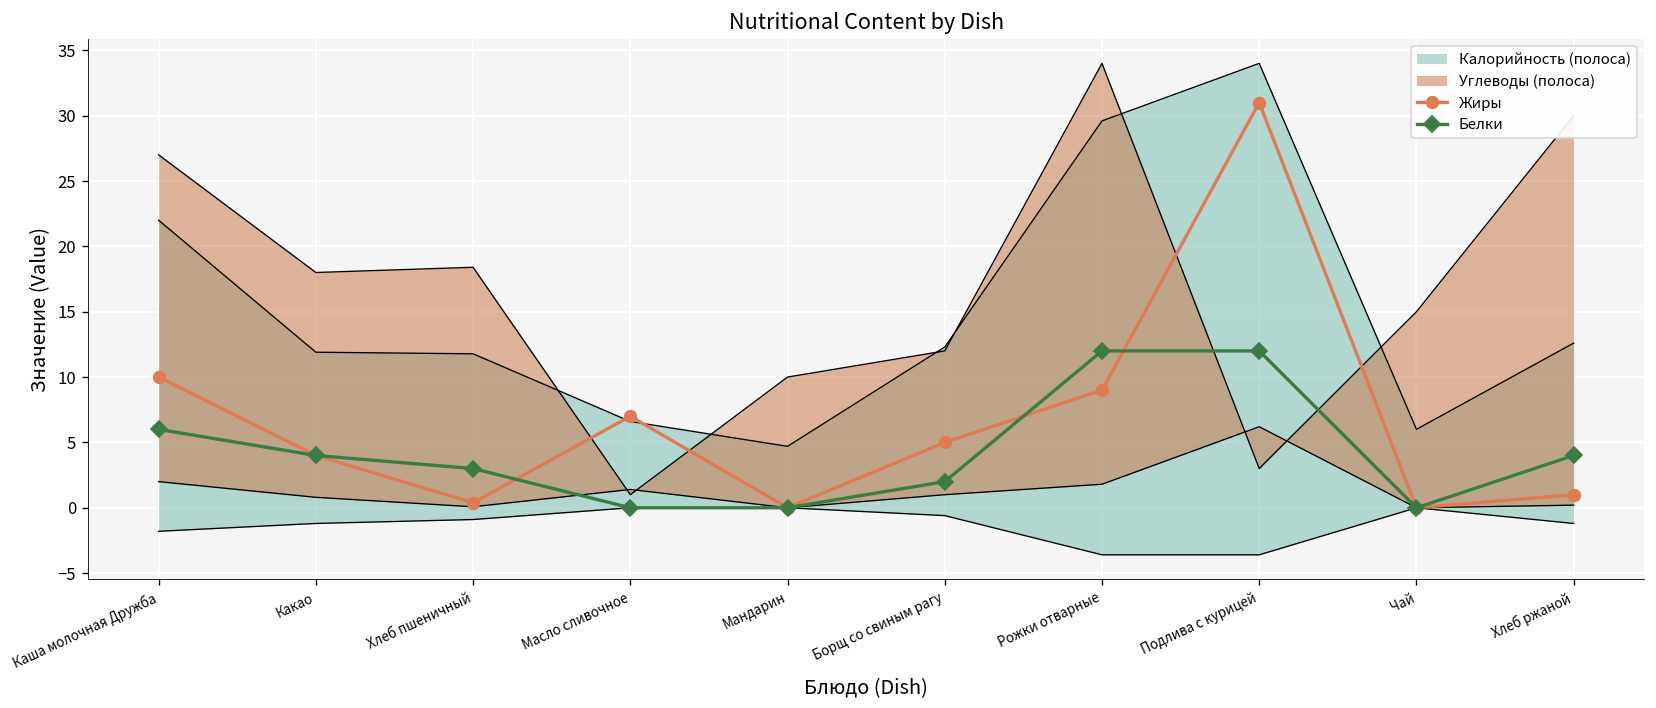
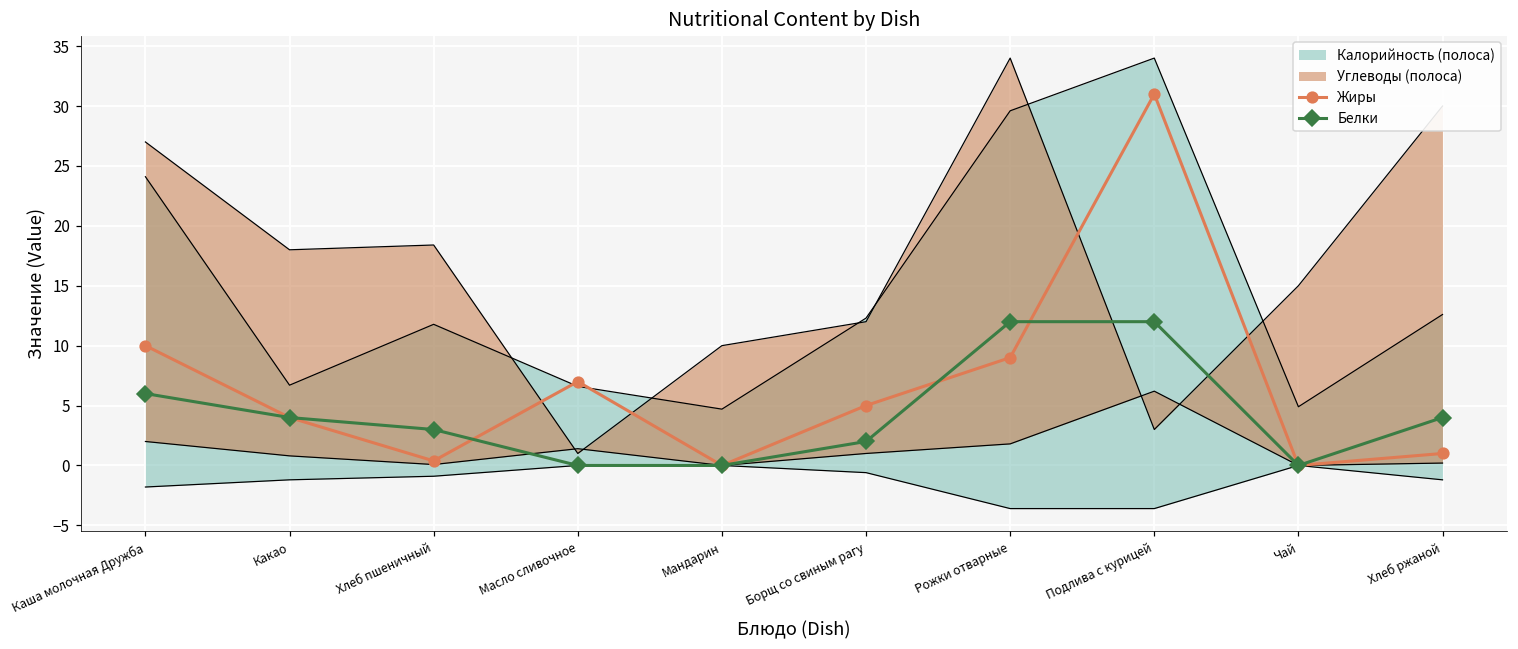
Калорийность (полоса), Каша молочная Дружба: 22.0 -> 24.1
Калорийность (полоса), Какао: 11.9 -> 6.7
Калорийность (полоса), Чай: 6.0 -> 4.9
